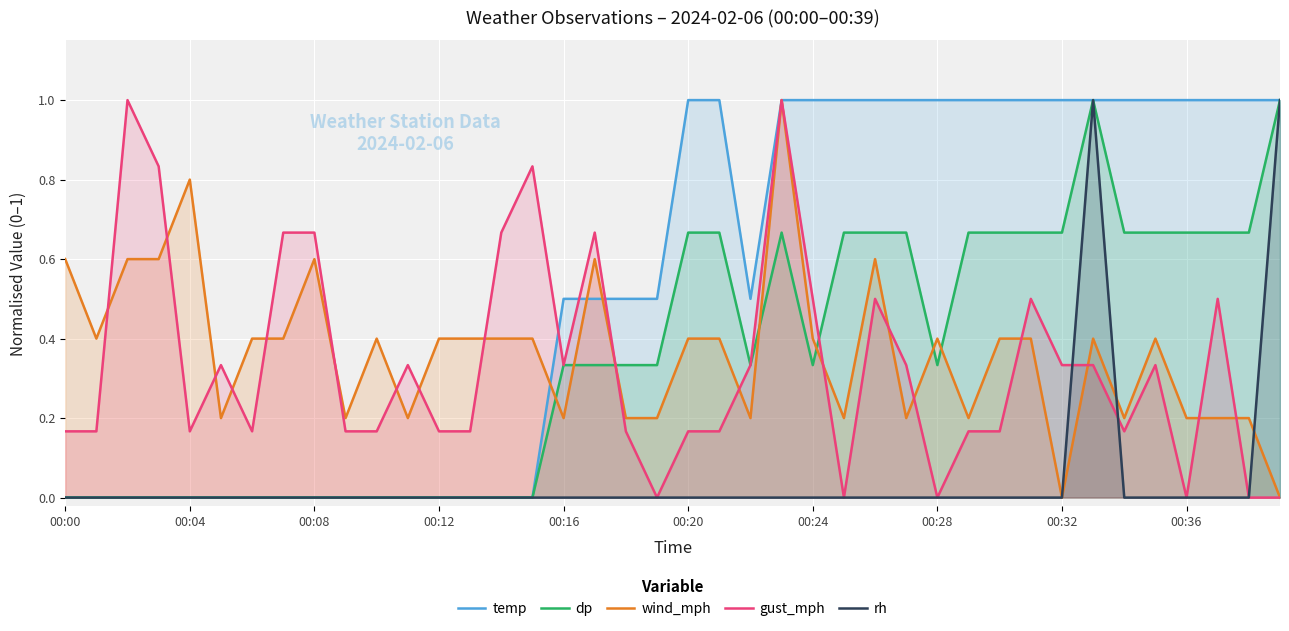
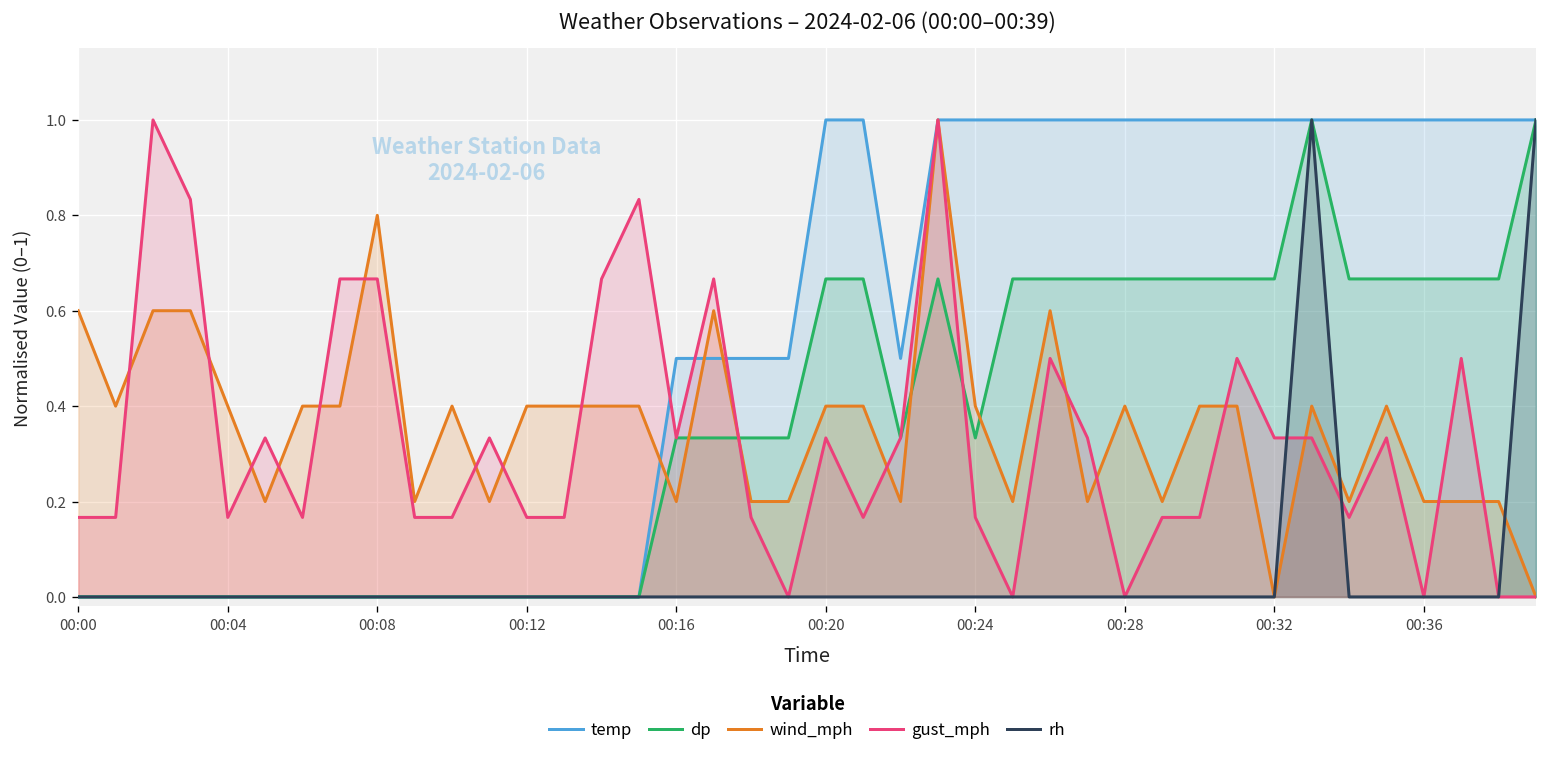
wind_mph, 00:04: 0.80 -> 0.40
wind_mph, 00:08: 0.60 -> 0.80
gust_mph, 00:20: 0.17 -> 0.33
gust_mph, 00:24: 0.50 -> 0.17
dp, 00:28: 0.33 -> 0.67
